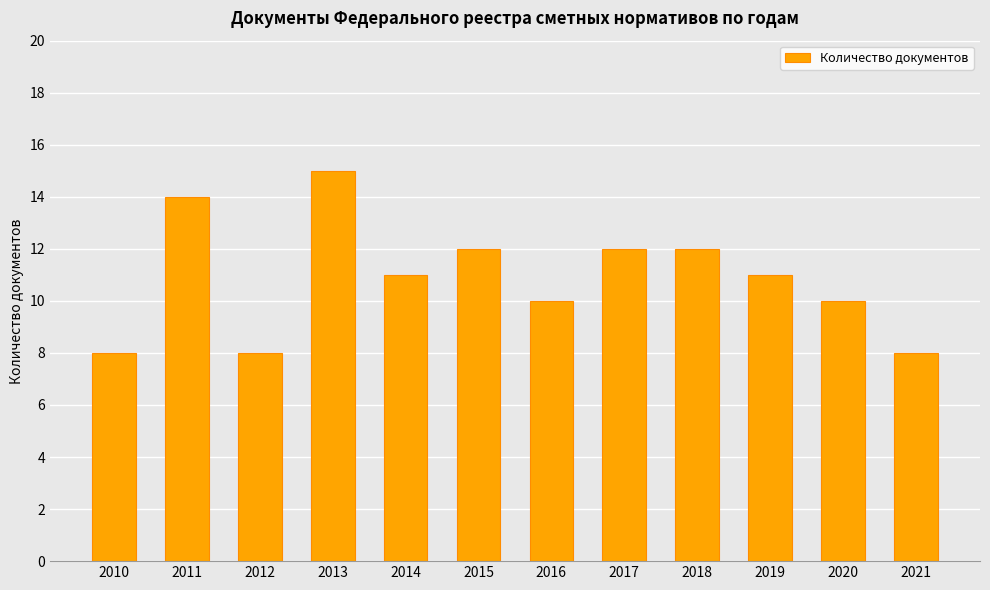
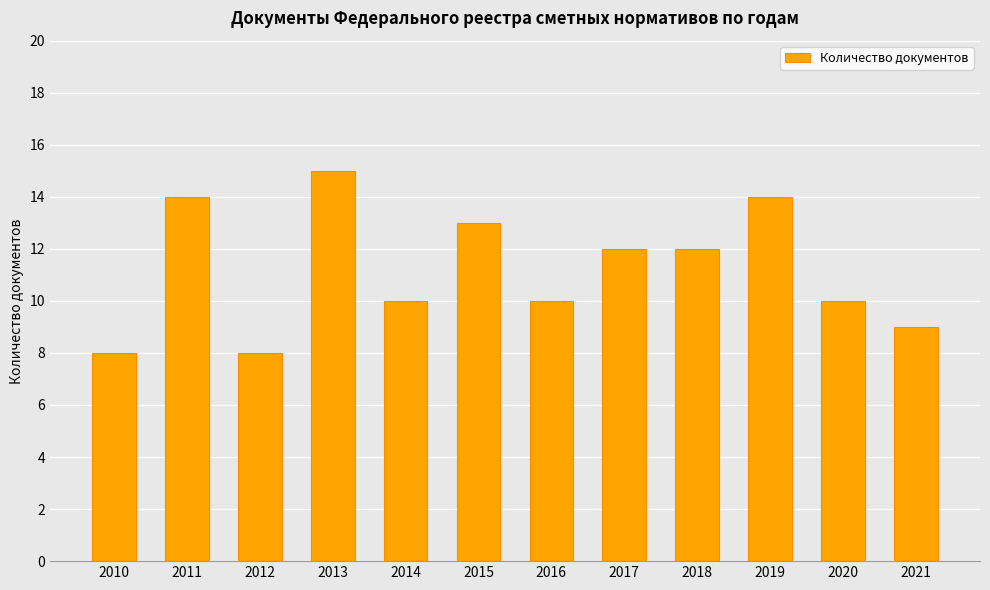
2014: 11 -> 10
2015: 12 -> 13
2019: 11 -> 14
2021: 8 -> 9
